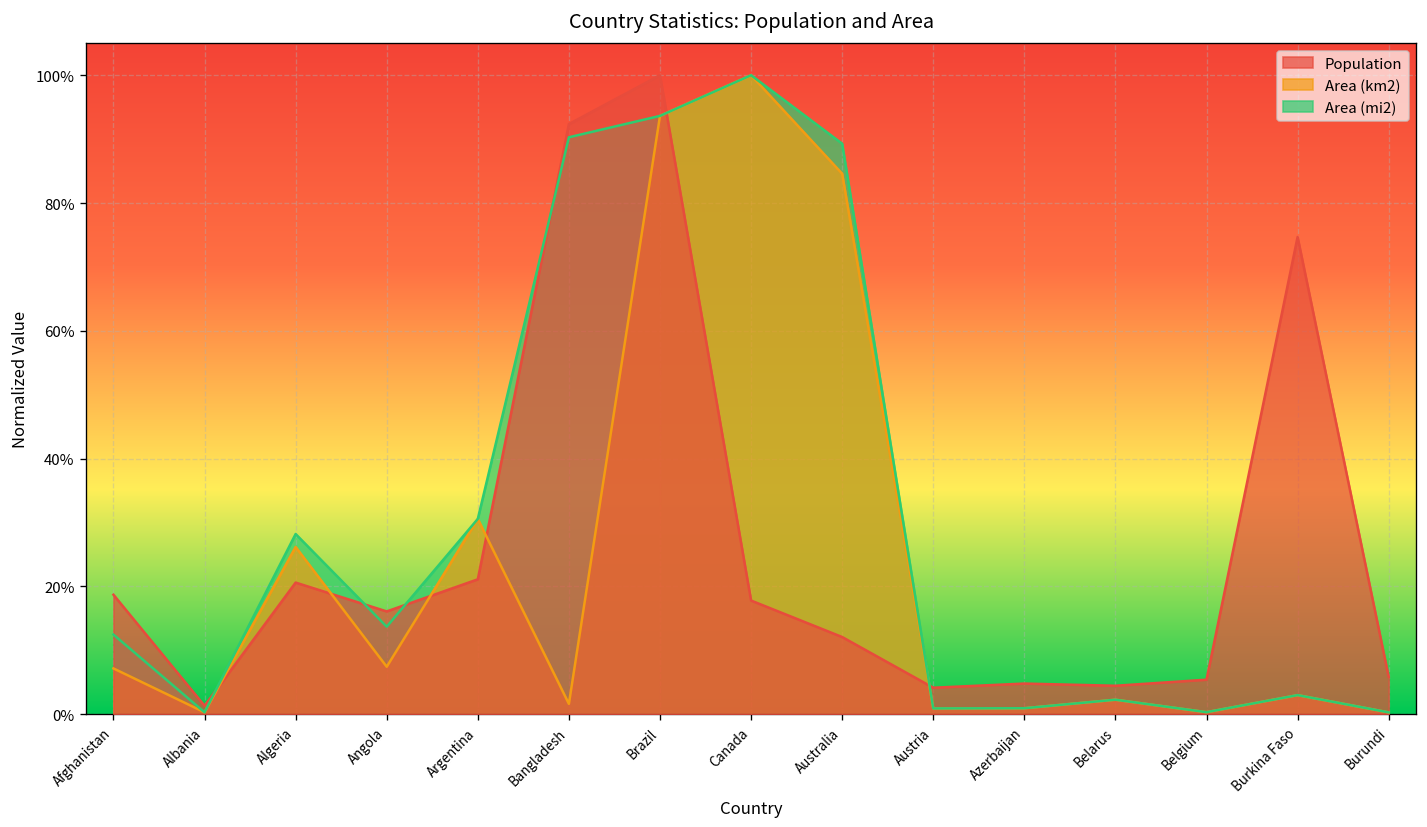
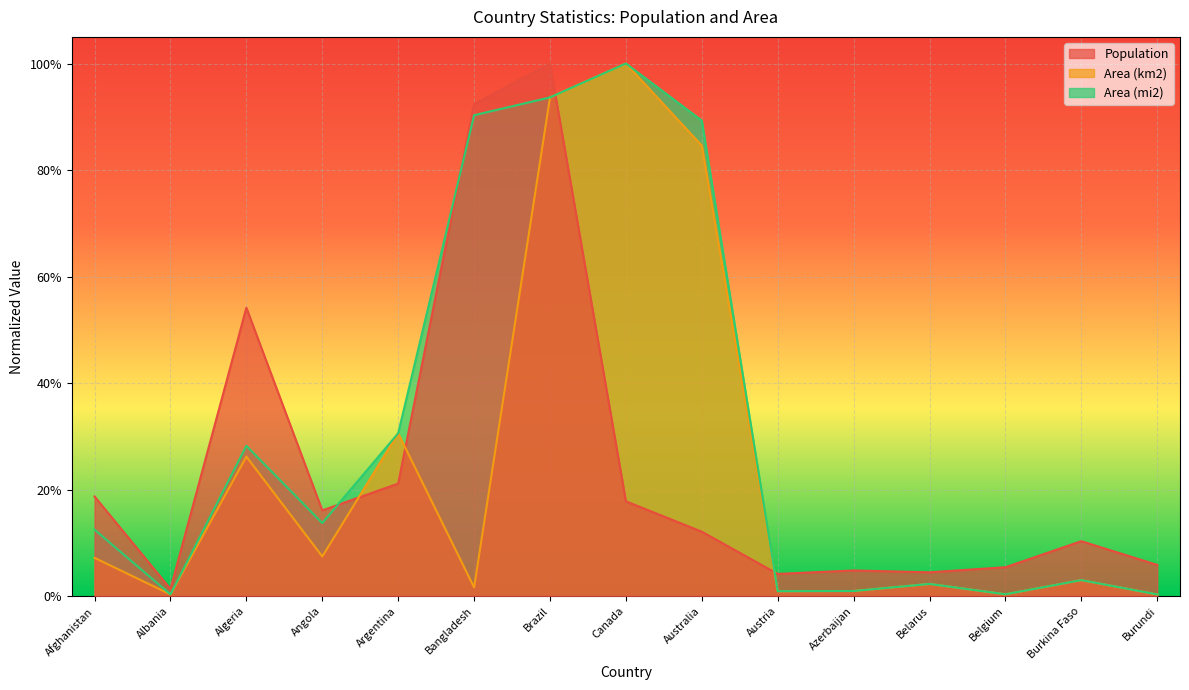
Population, Algeria: 21% -> 54%
Population, Burkina Faso: 75% -> 10%
